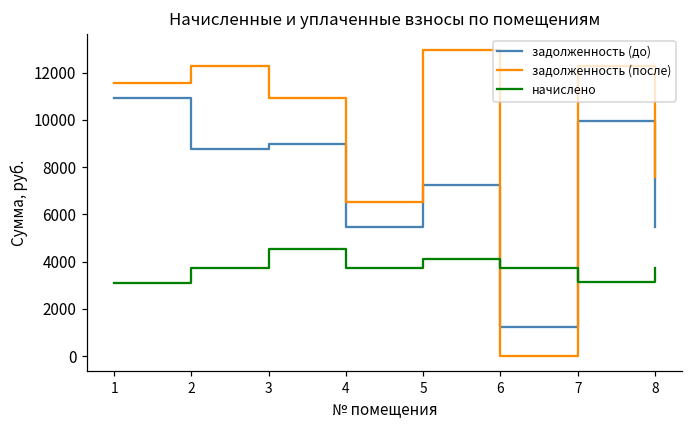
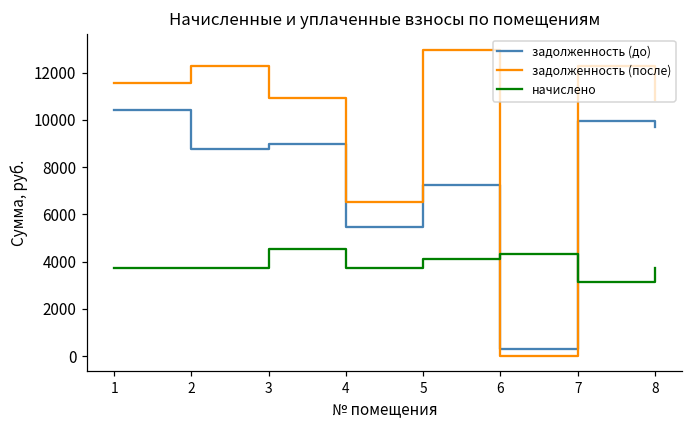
задолженность (до), 1: 10900 -> 10400
начислено, 1: 3100 -> 3700
задолженность (до), 6: 1200 -> 300
начислено, 6: 3700 -> 4300
задолженность (до), 8: 5500 -> 9700
задолженность (после), 8: 7600 -> 10800
